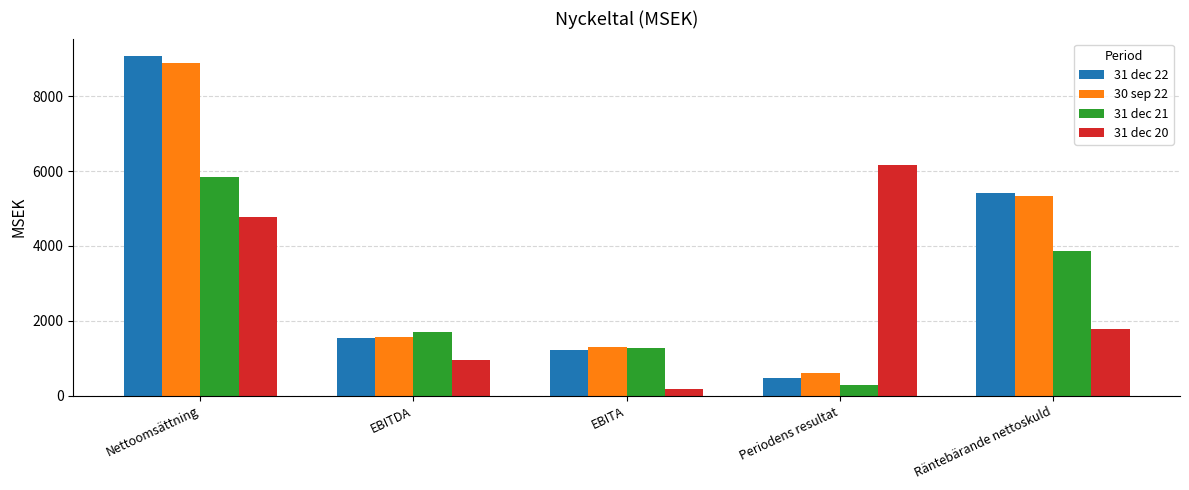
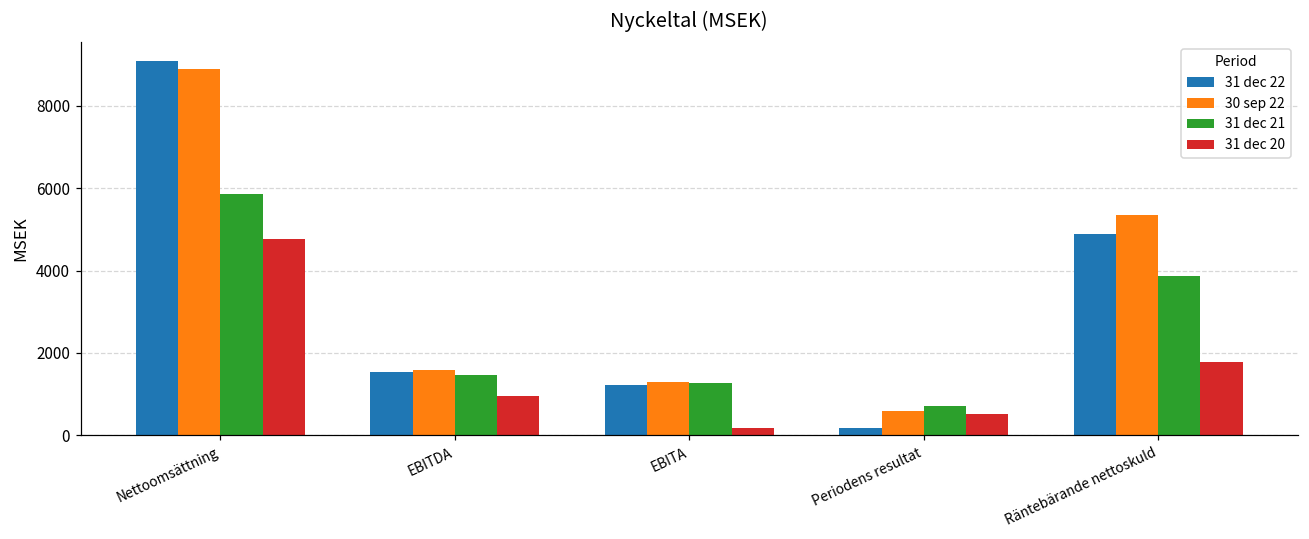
31 dec 21, EBITDA: 1700 -> 1500
31 dec 22, Periodens resultat: 500 -> 200
31 dec 21, Periodens resultat: 300 -> 700
31 dec 20, Periodens resultat: 6200 -> 500
31 dec 22, Räntebärande nettoskuld: 5400 -> 4900
